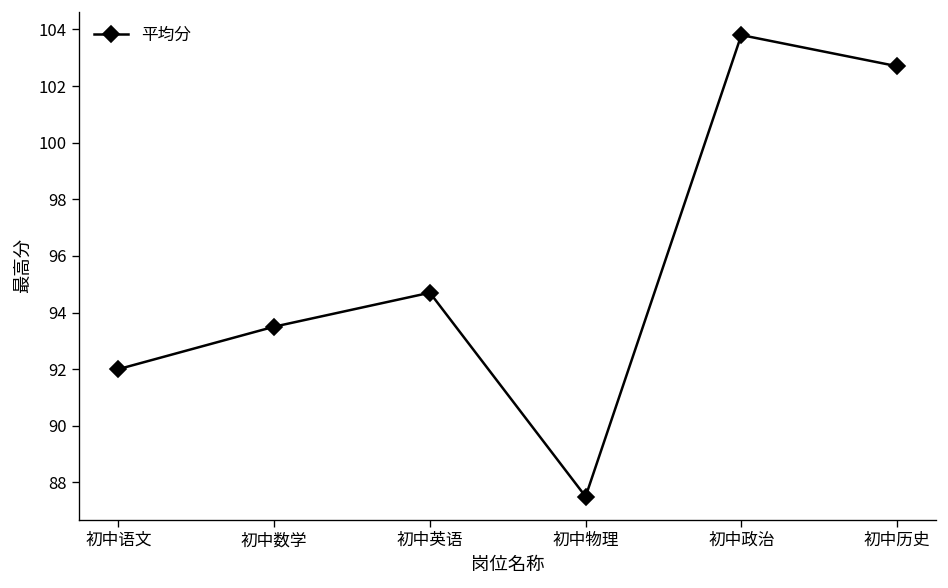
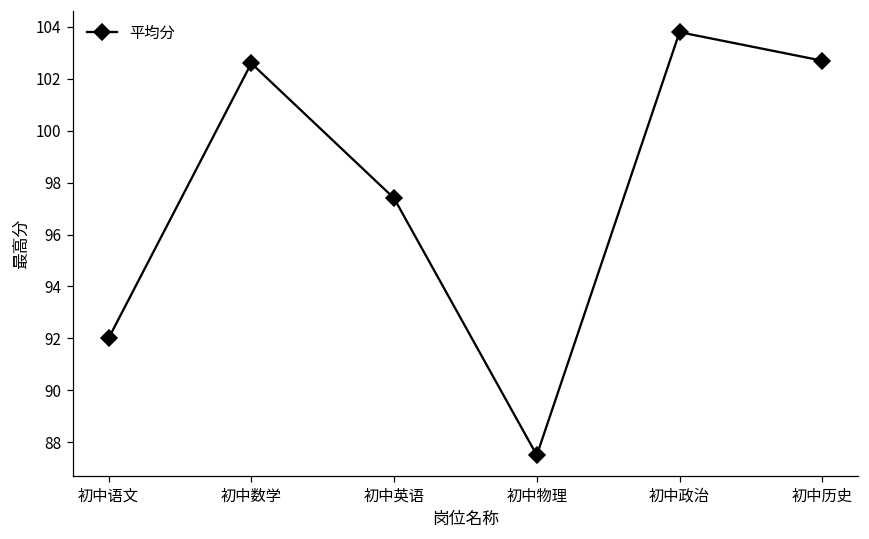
初中数学: 93.5 -> 102.6
初中英语: 94.7 -> 97.4
